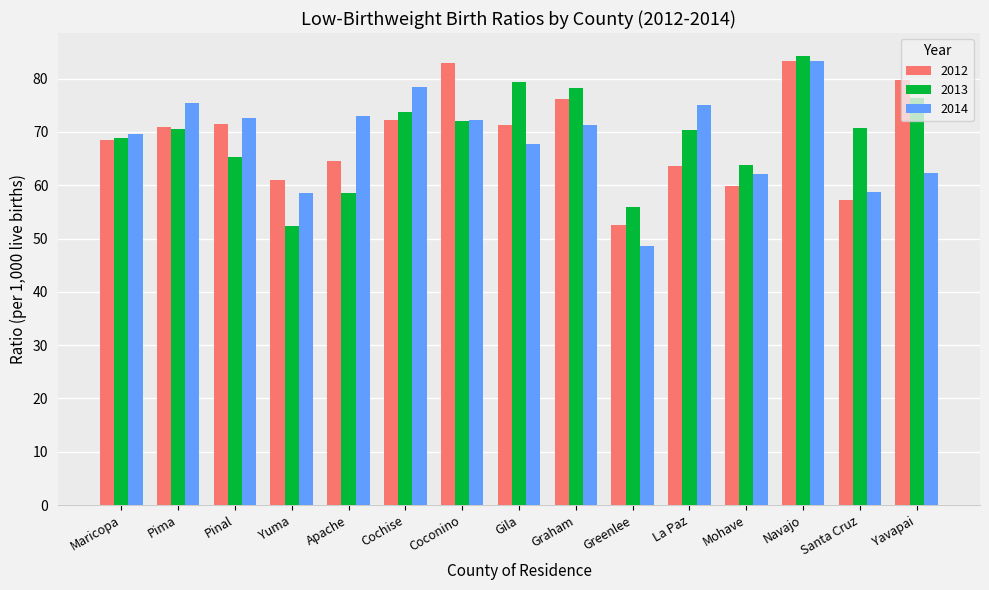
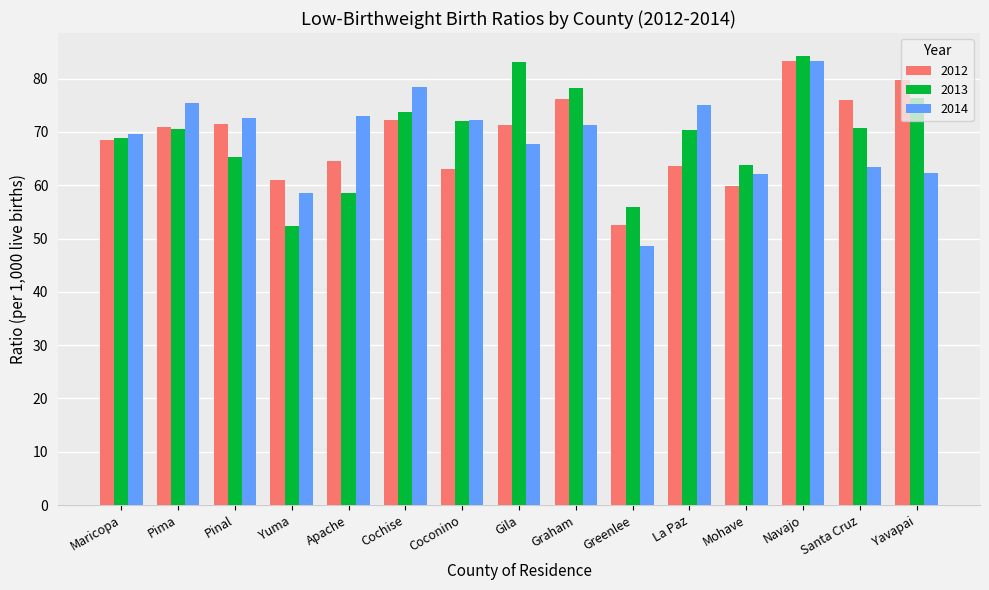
2012, Coconino: 83 -> 63
2013, Gila: 79 -> 83
2012, Santa Cruz: 57 -> 76
2014, Santa Cruz: 59 -> 63
